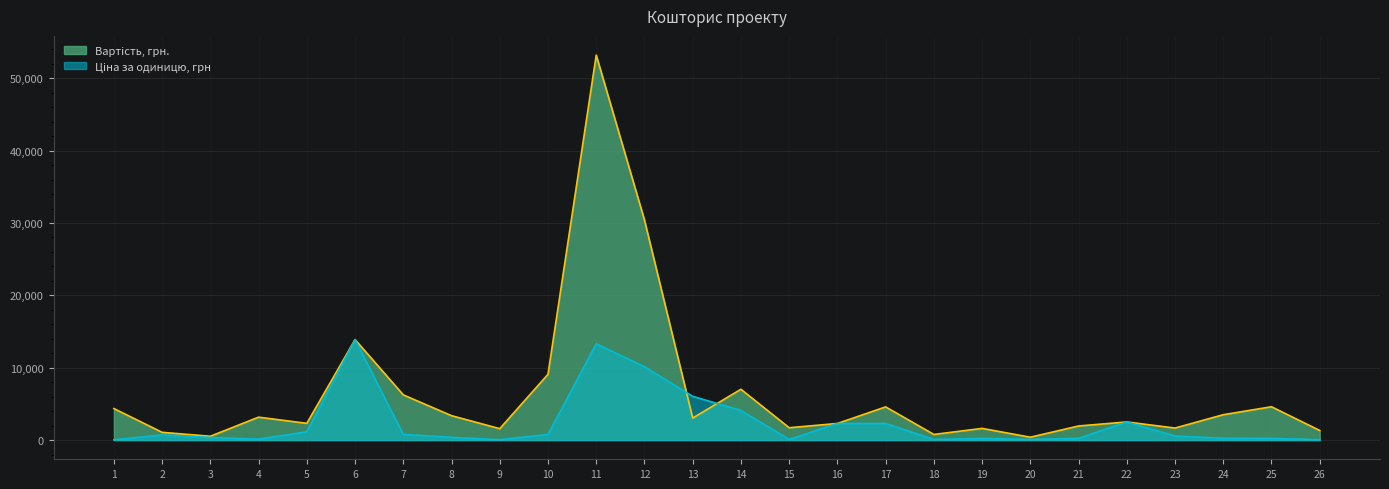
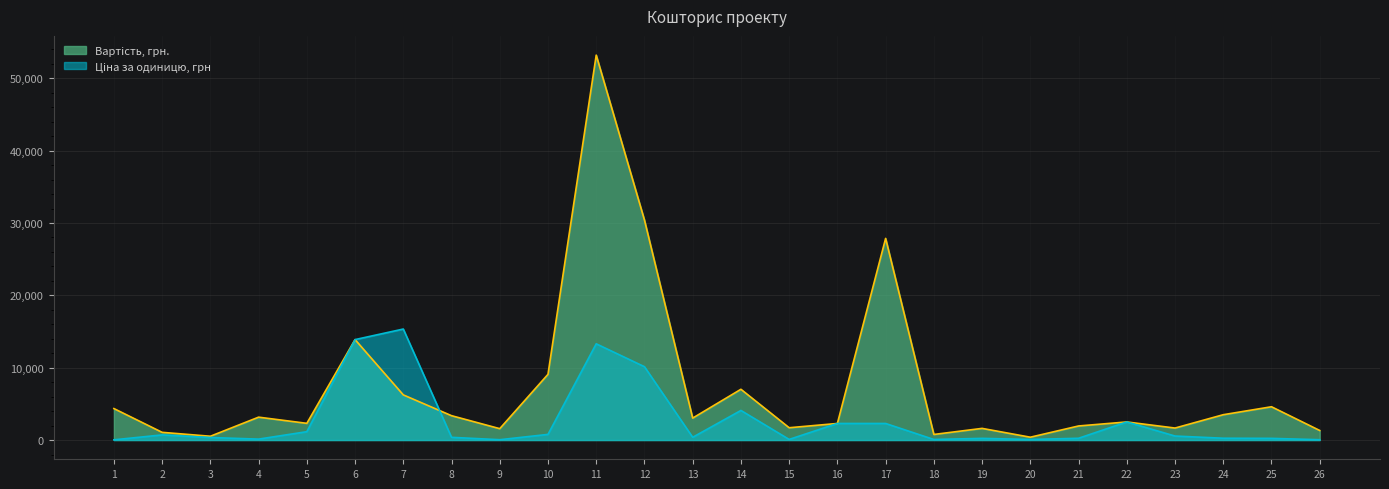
Ціна за одиницю, грн, 7: 1,000 -> 15,000
Ціна за одиницю, грн, 13: 6,000 -> 0
Вартість, грн., 17: 5,000 -> 28,000
